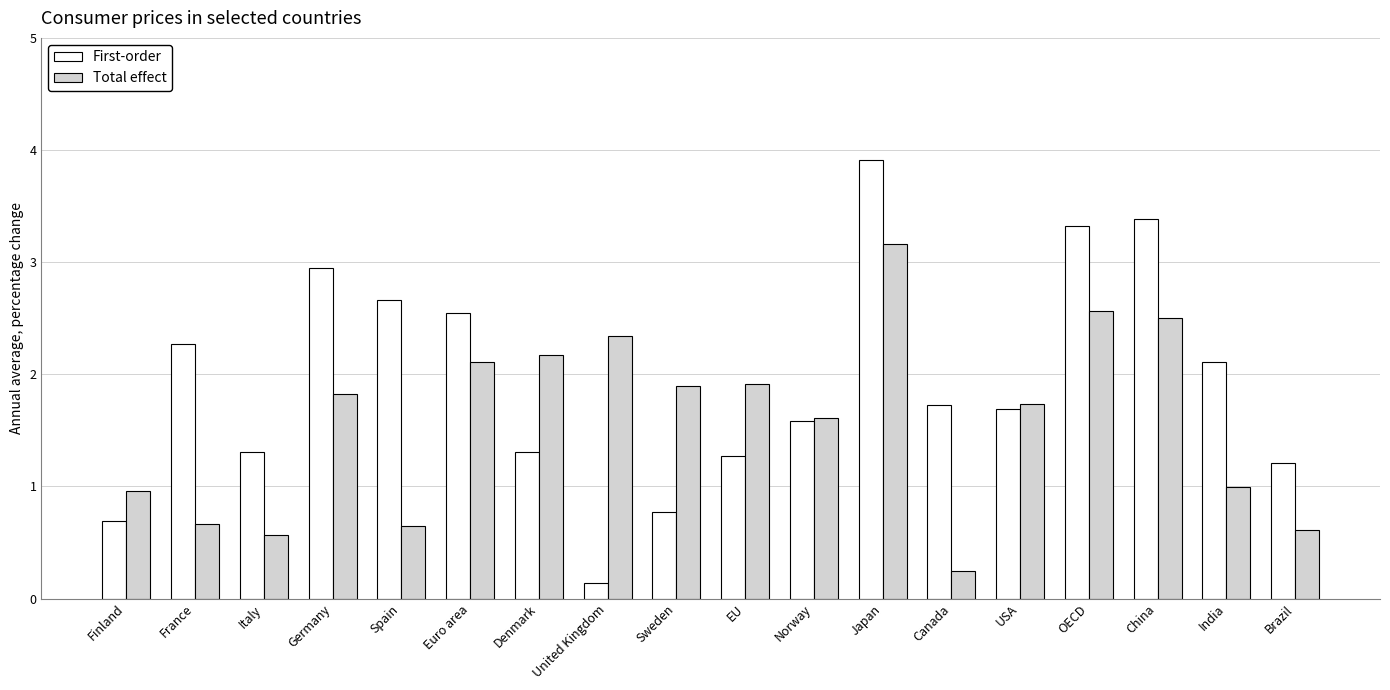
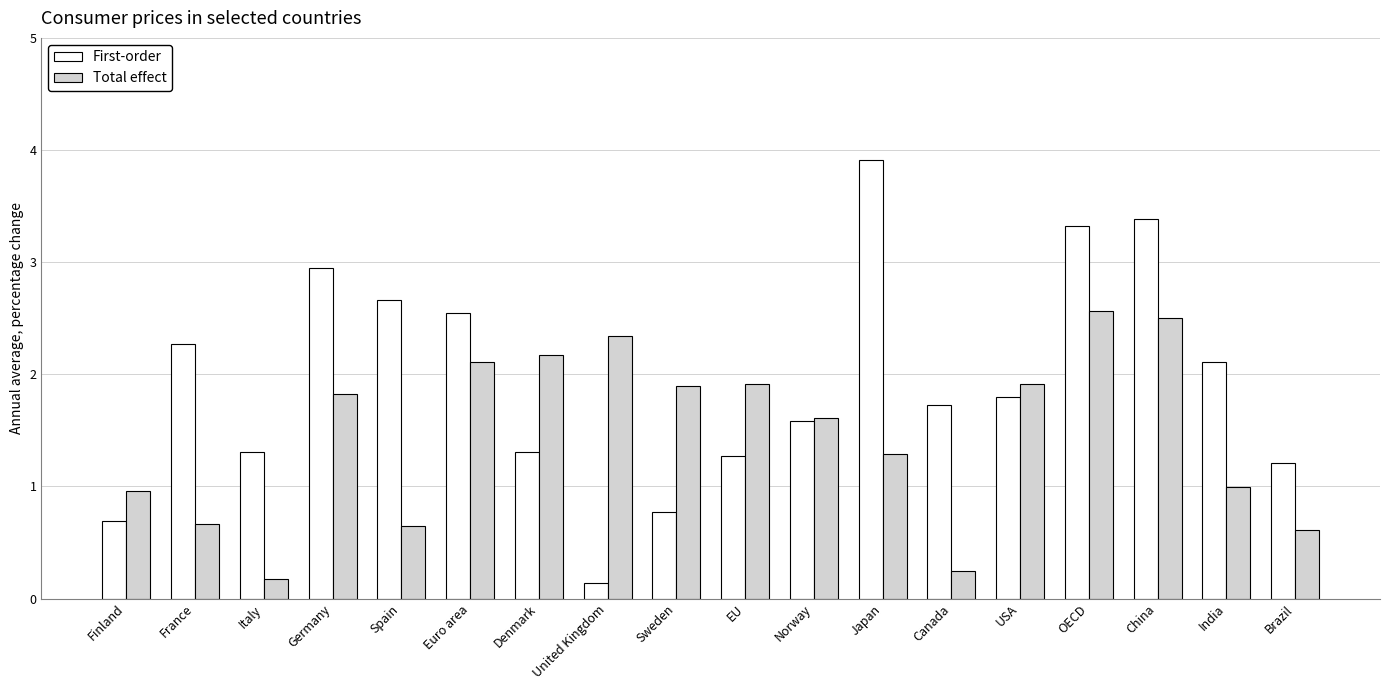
Total effect, Italy: 0.56 -> 0.18
Total effect, Japan: 3.16 -> 1.29
First-order, USA: 1.69 -> 1.80
Total effect, USA: 1.74 -> 1.91
